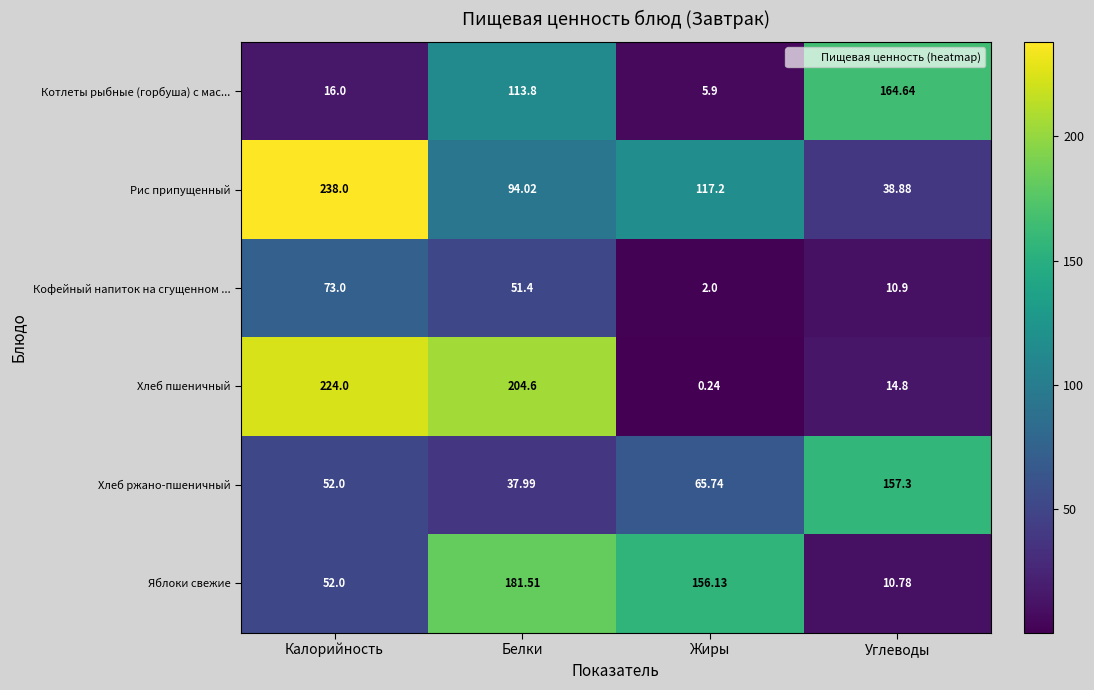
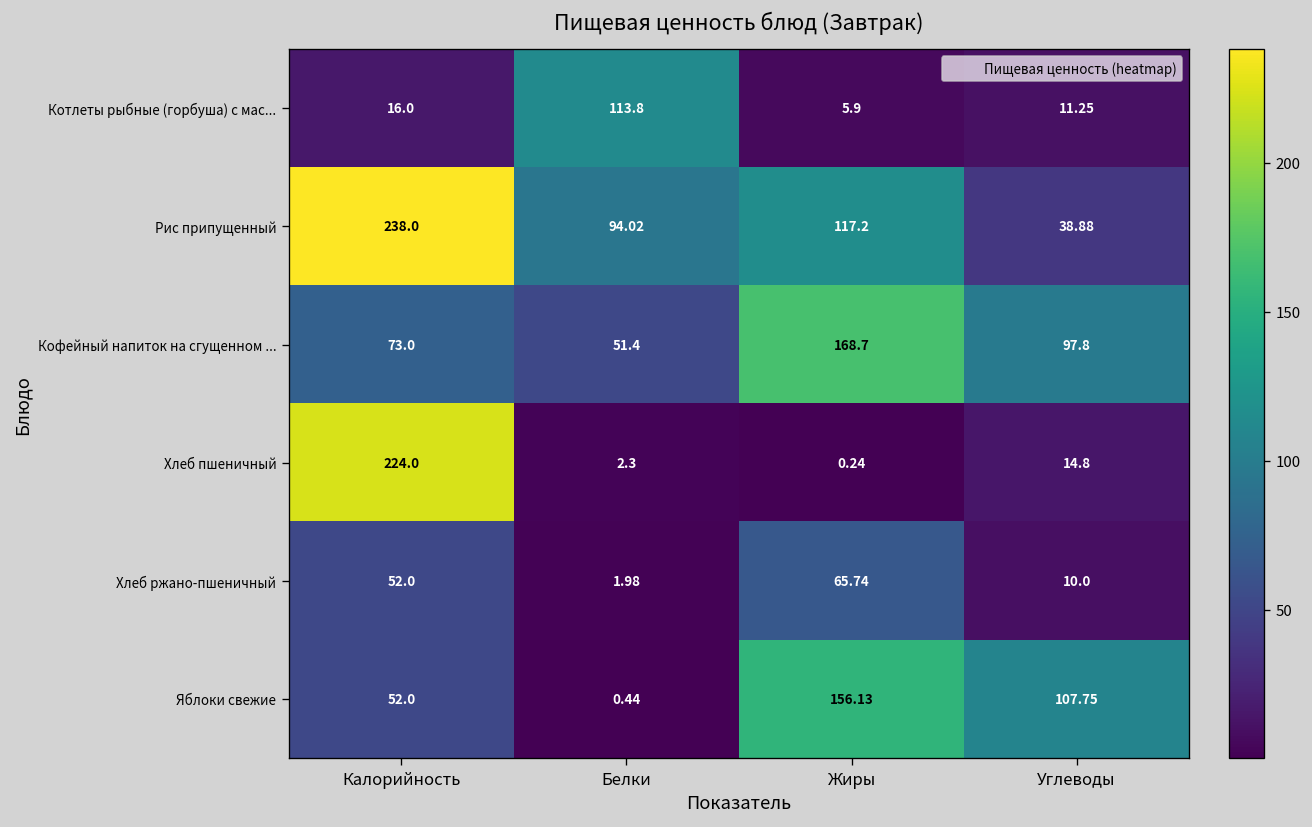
Котлеты рыбные (горбуша) с мас..., Углеводы: 164.64 -> 11.25
Кофейный напиток на сгущенном ..., Жиры: 2.0 -> 168.7
Кофейный напиток на сгущенном ..., Углеводы: 10.9 -> 97.8
Хлеб пшеничный, Белки: 204.6 -> 2.3
Хлеб ржано-пшеничный, Белки: 37.99 -> 1.98
Хлеб ржано-пшеничный, Углеводы: 157.3 -> 10.0
Яблоки свежие, Белки: 181.51 -> 0.44
Яблоки свежие, Углеводы: 10.78 -> 107.75
